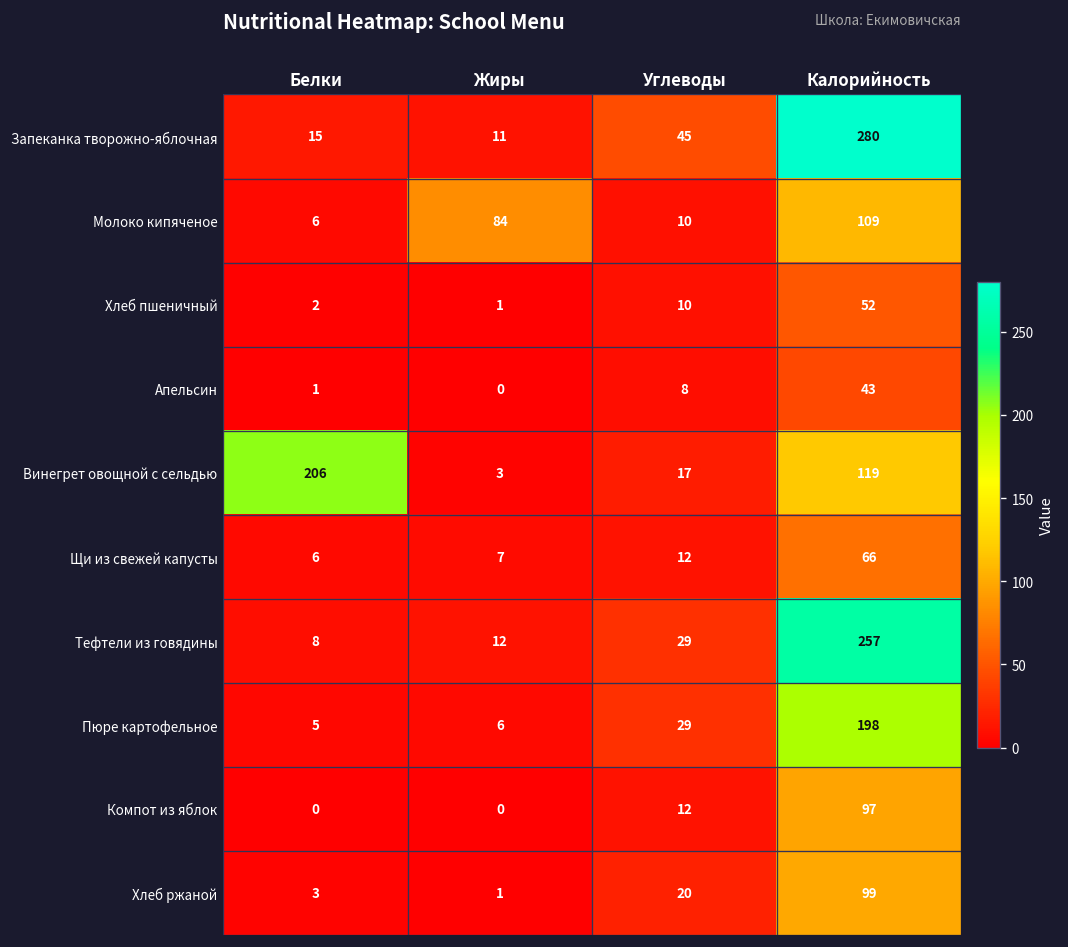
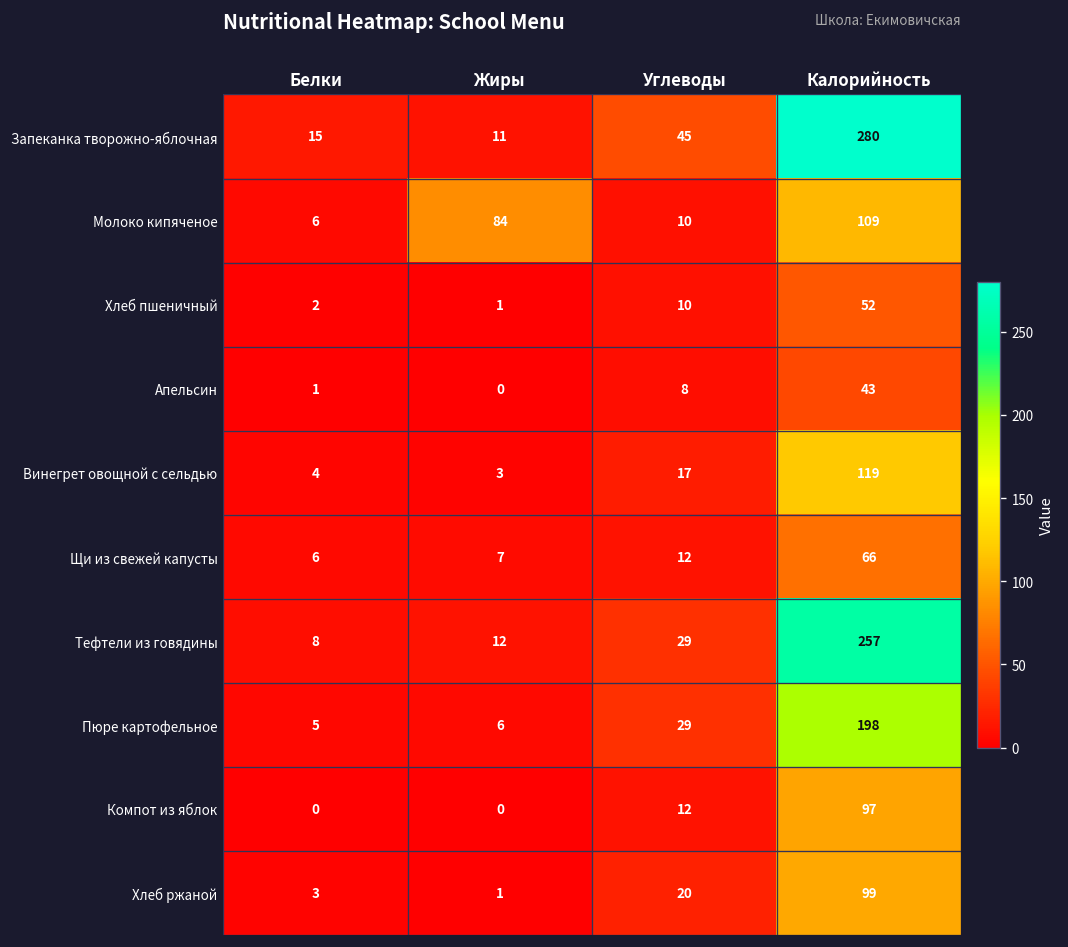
Винегрет овощной с сельдью, Белки: 206 -> 4
